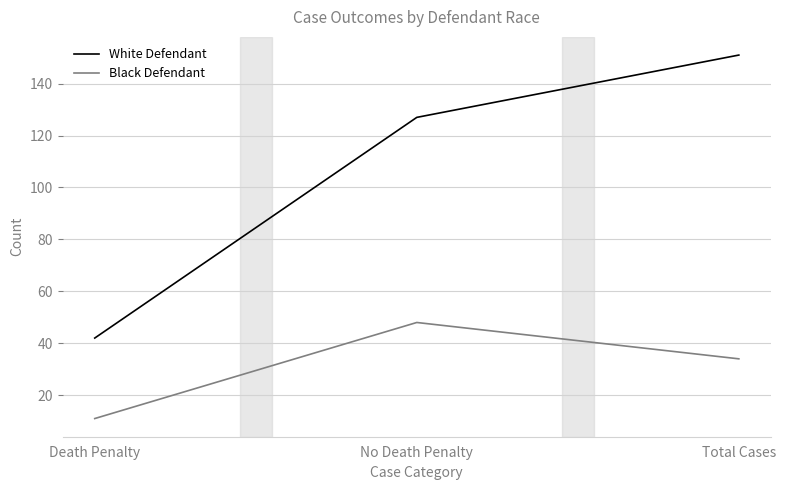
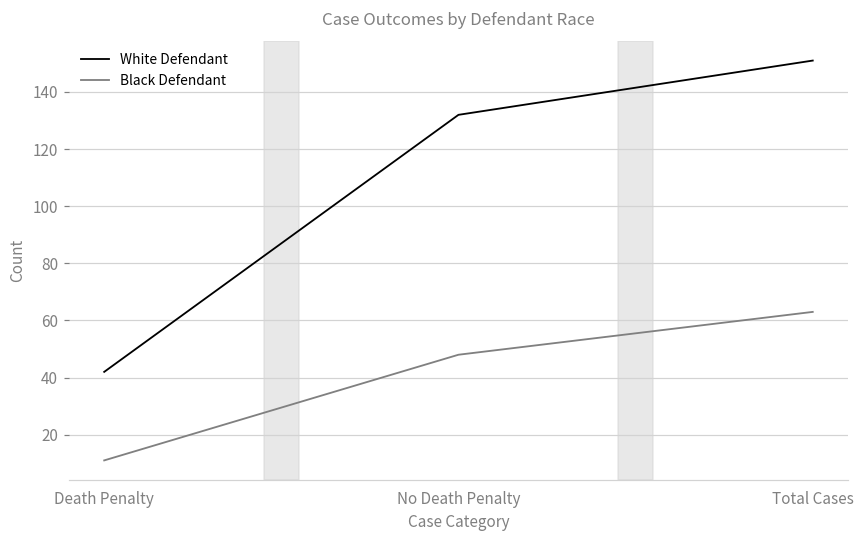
White Defendant, No Death Penalty: 127 -> 132
Black Defendant, Total Cases: 34 -> 63
